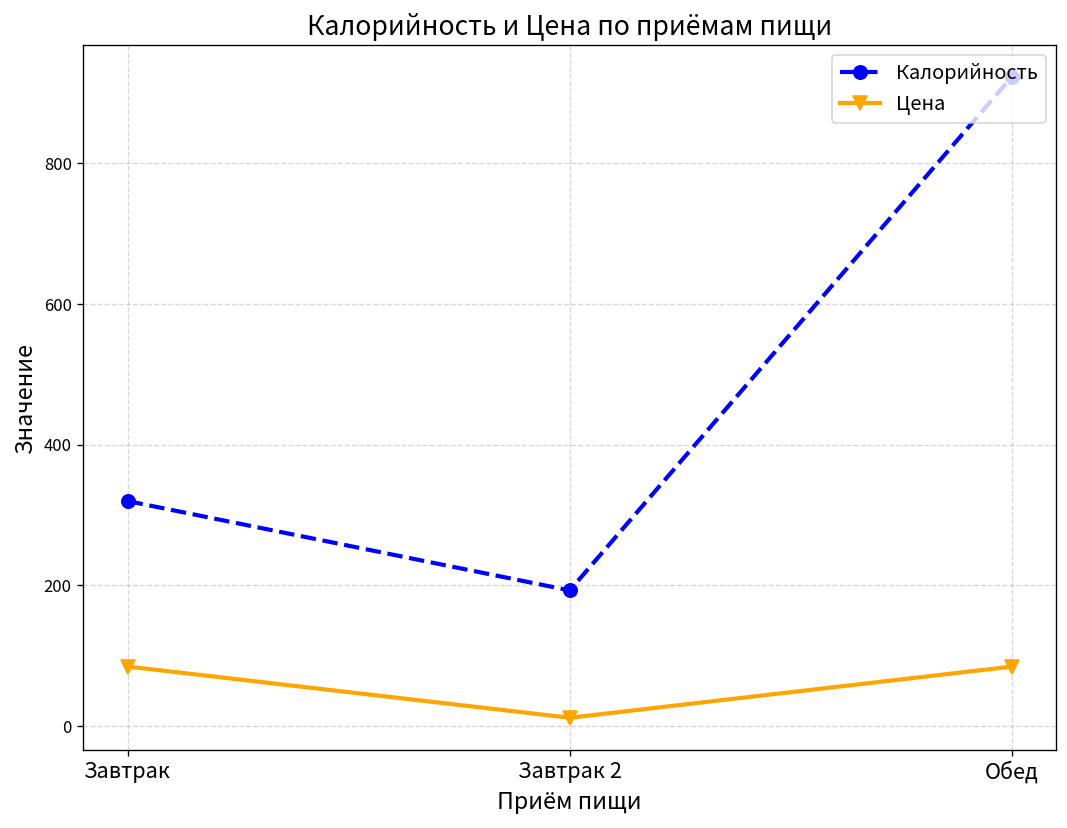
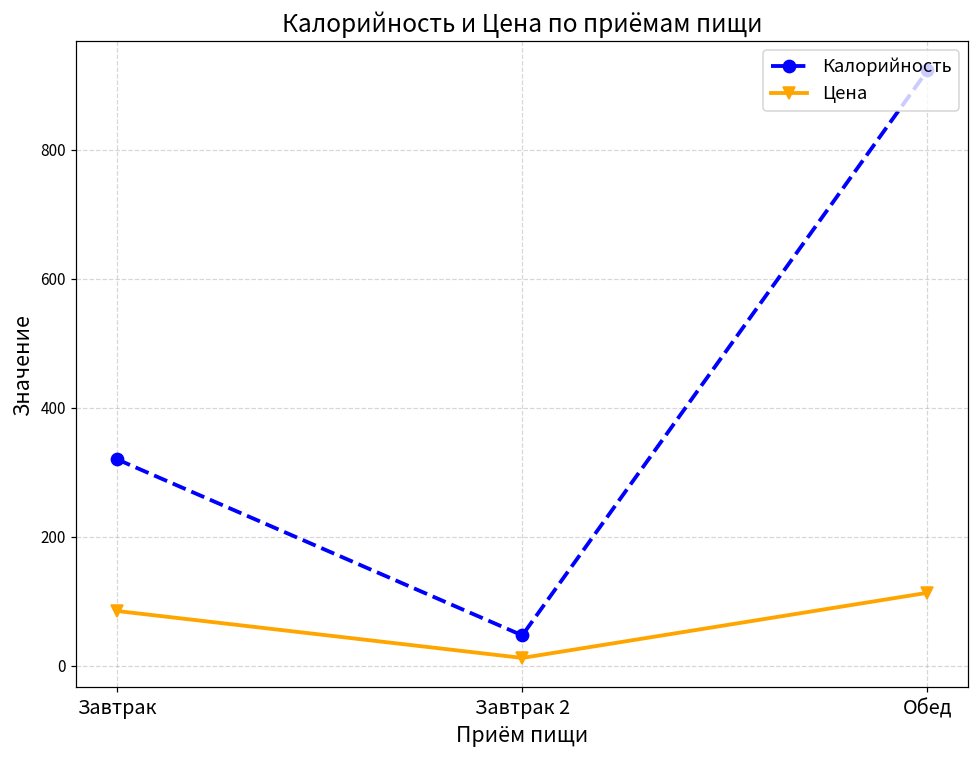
Калорийность, Завтрак 2: 190 -> 50
Цена, Обед: 80 -> 110
